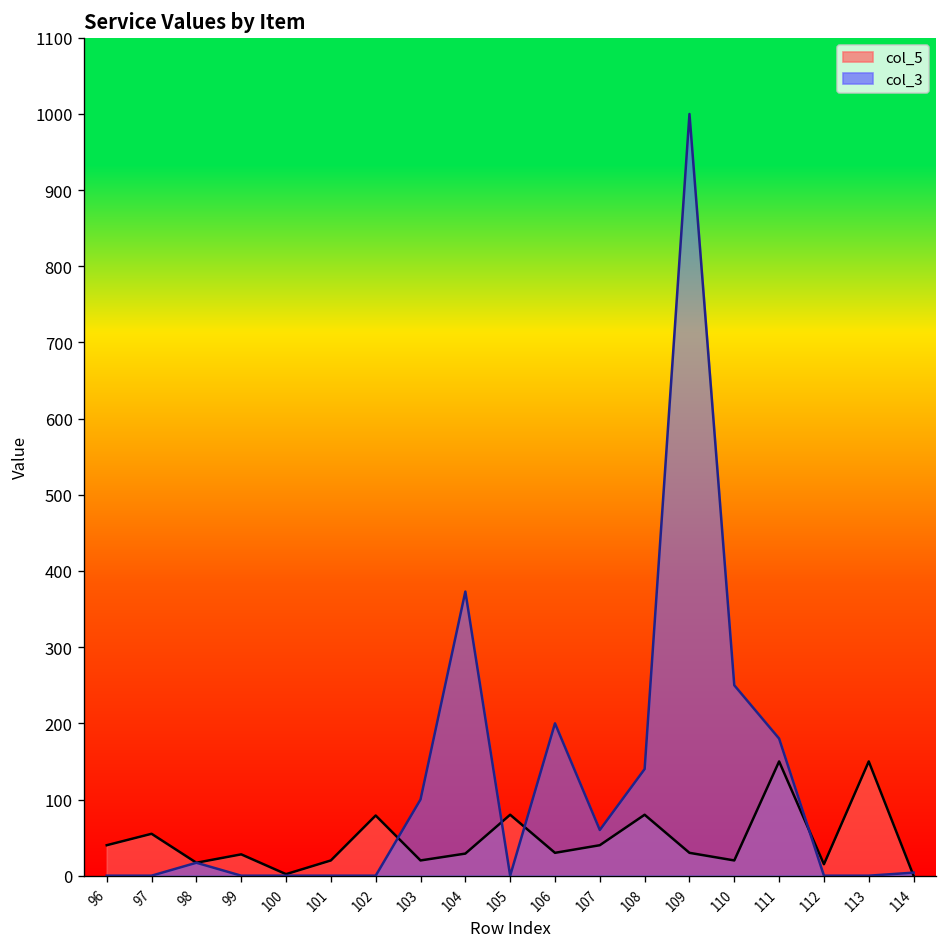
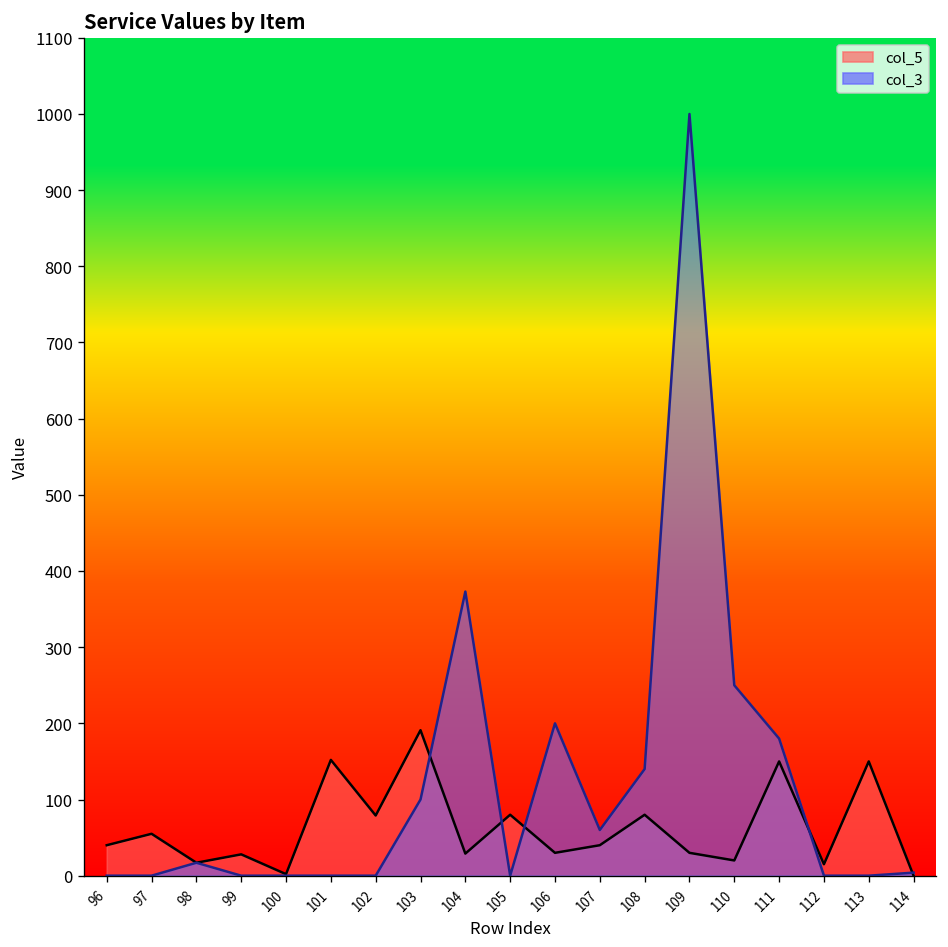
col_5, 101: 20 -> 150
col_5, 103: 20 -> 190
